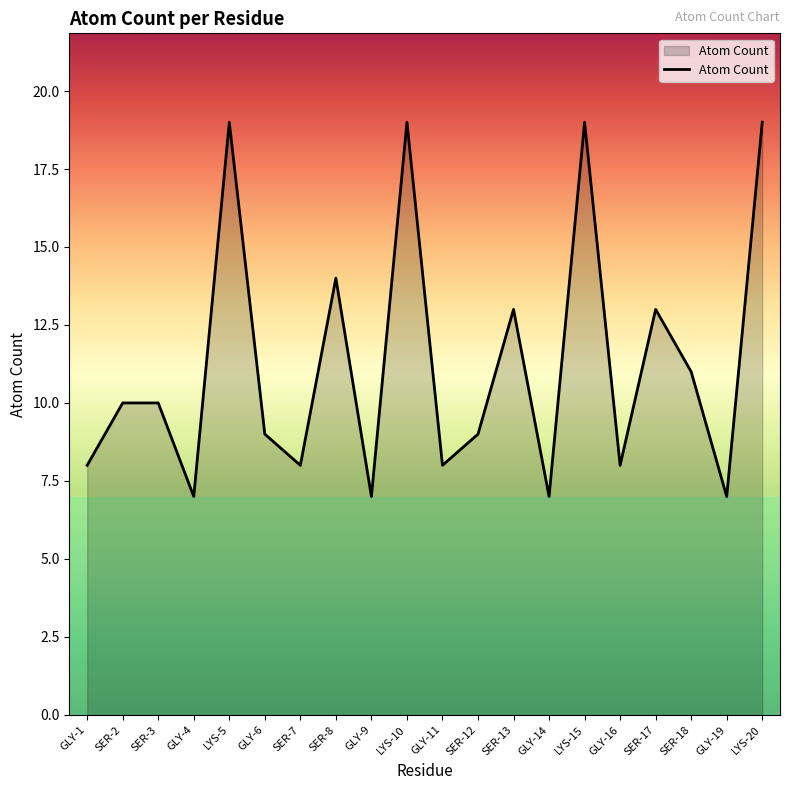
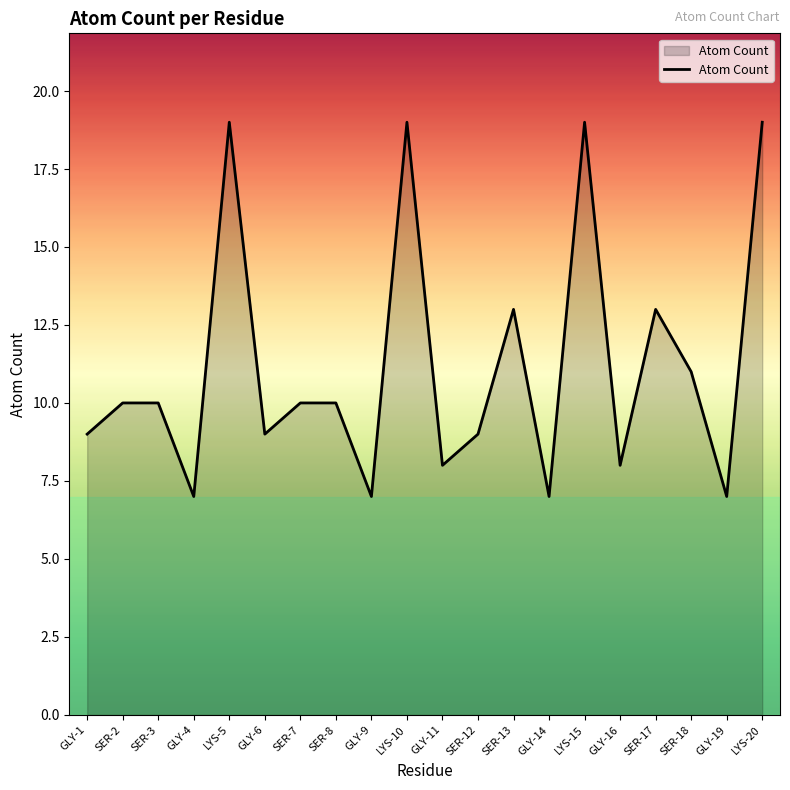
GLY-1: 8 -> 9
SER-7: 8 -> 10
SER-8: 14 -> 10
